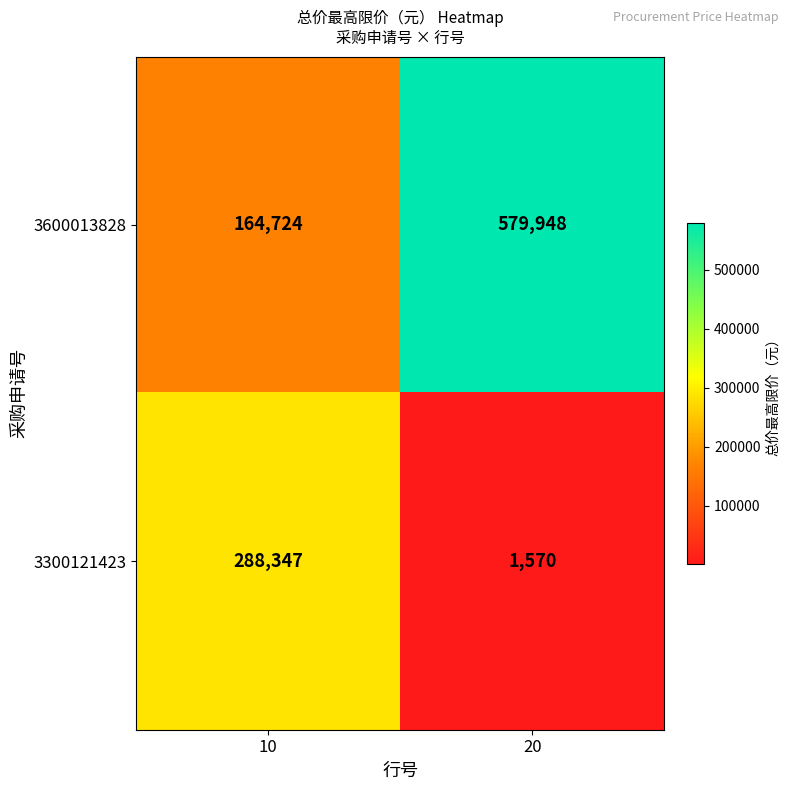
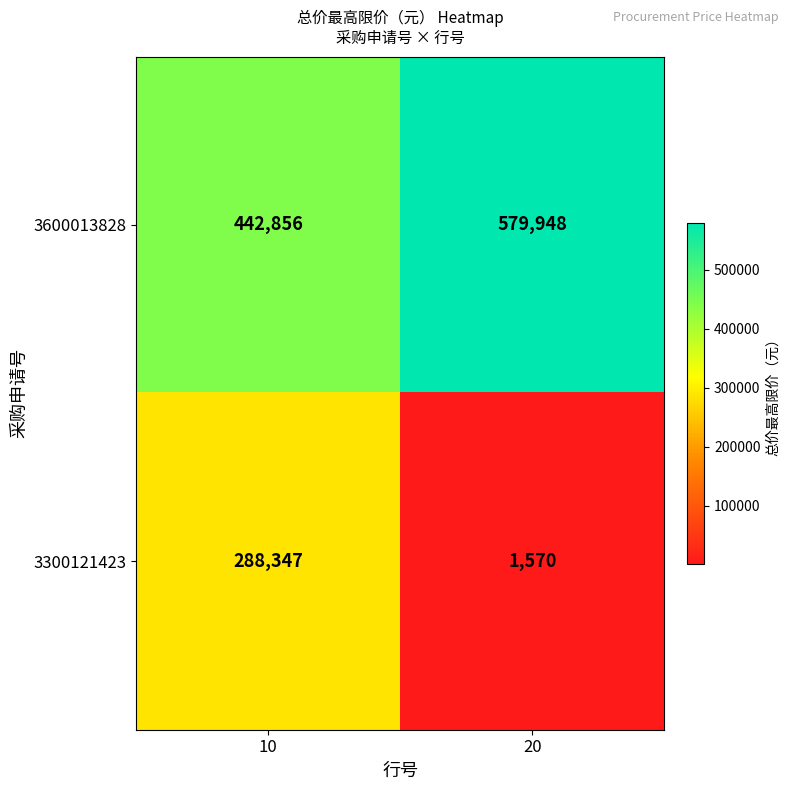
3600013828, 10: 164,724 -> 442,856
